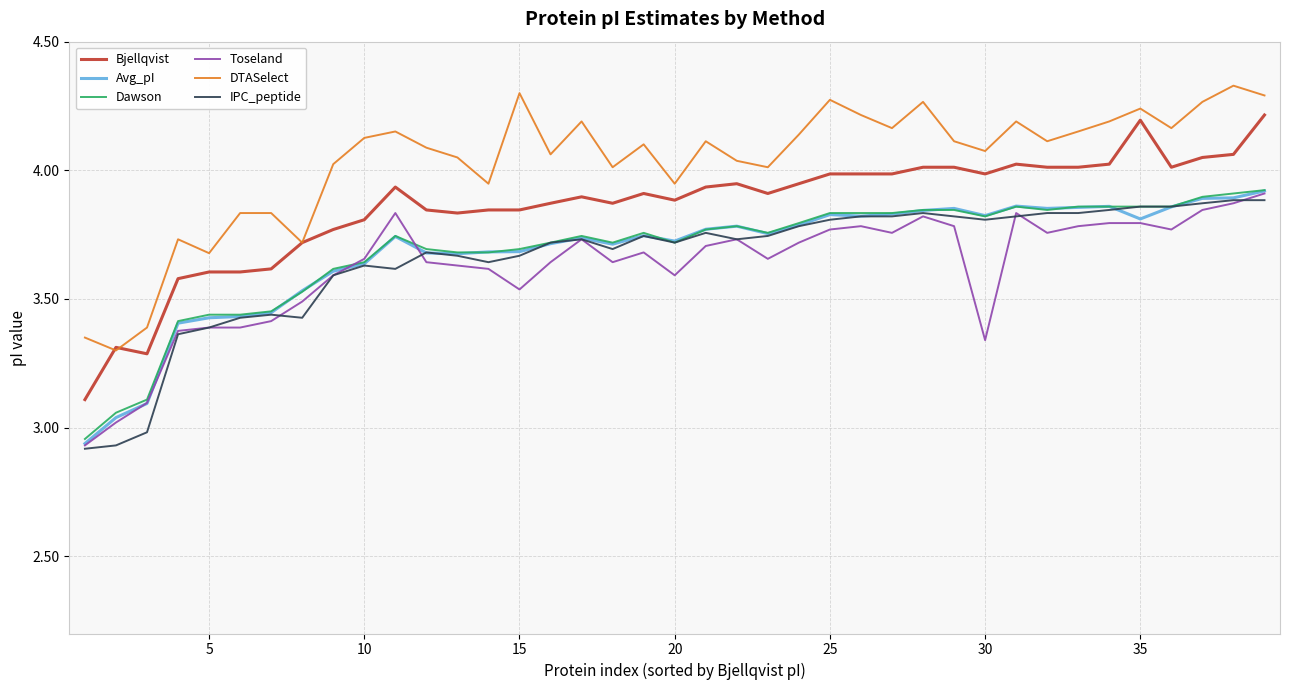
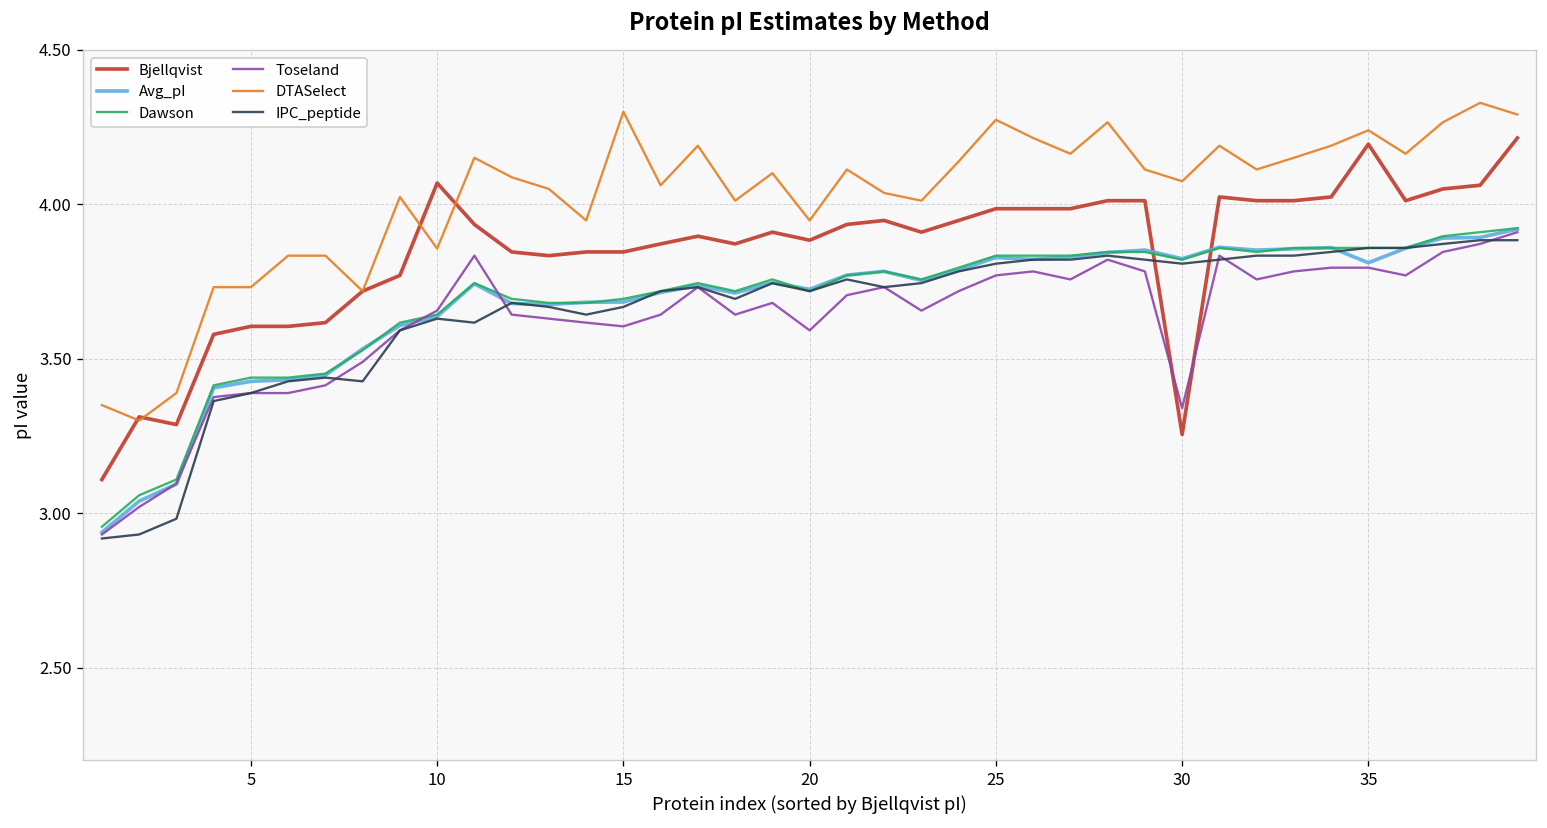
DTASelect, 5: 3.68 -> 3.73
Bjellqvist, 10: 3.81 -> 4.07
DTASelect, 10: 4.13 -> 3.86
Toseland, 15: 3.54 -> 3.61
Bjellqvist, 30: 3.99 -> 3.26
